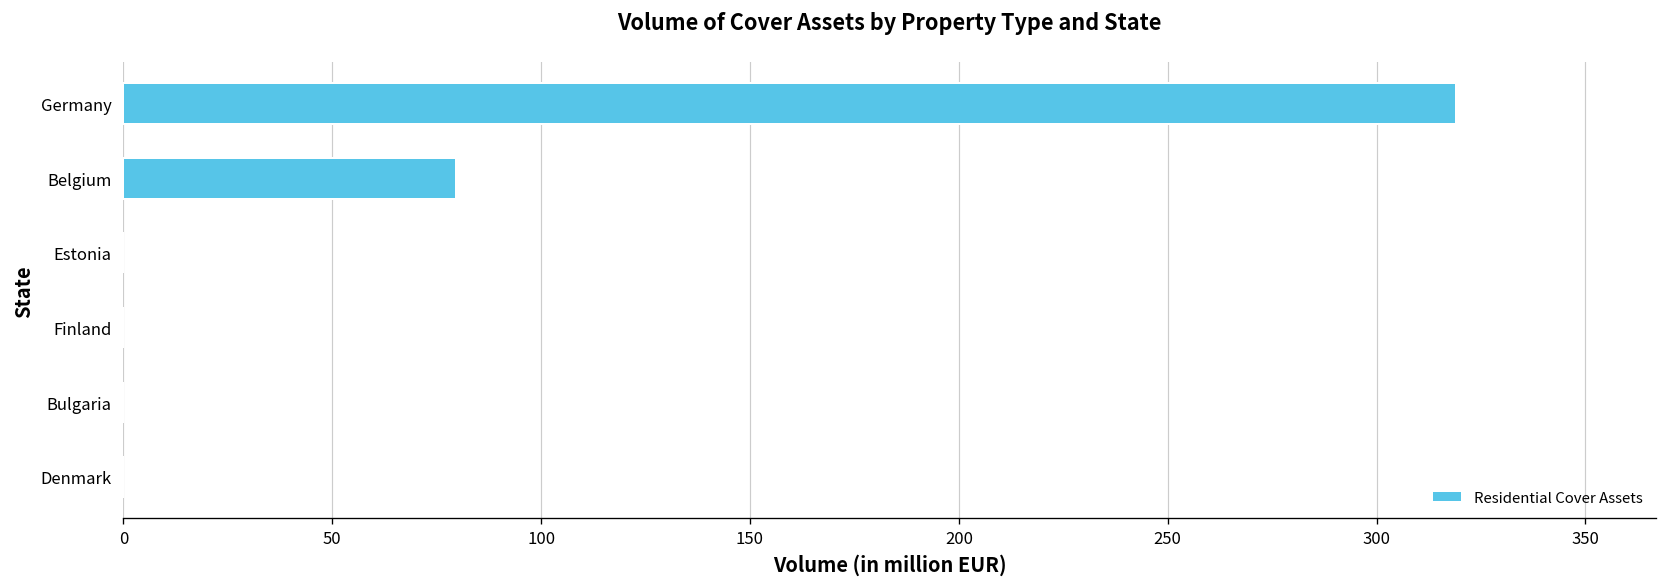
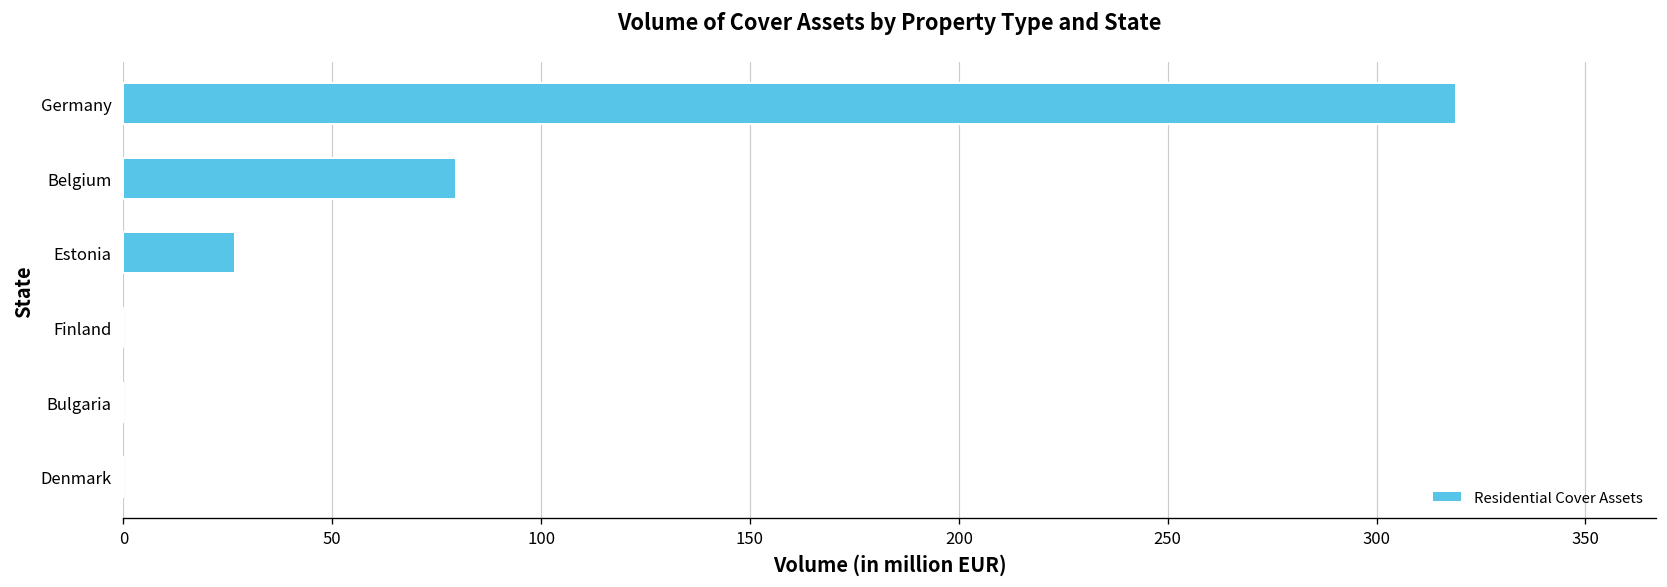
Estonia: 0 -> 27
